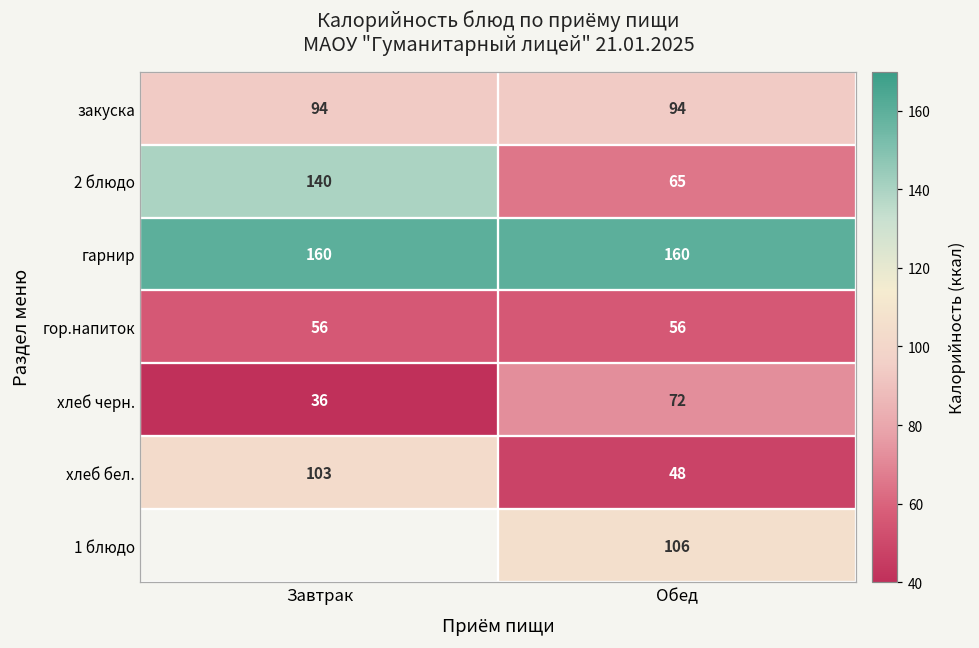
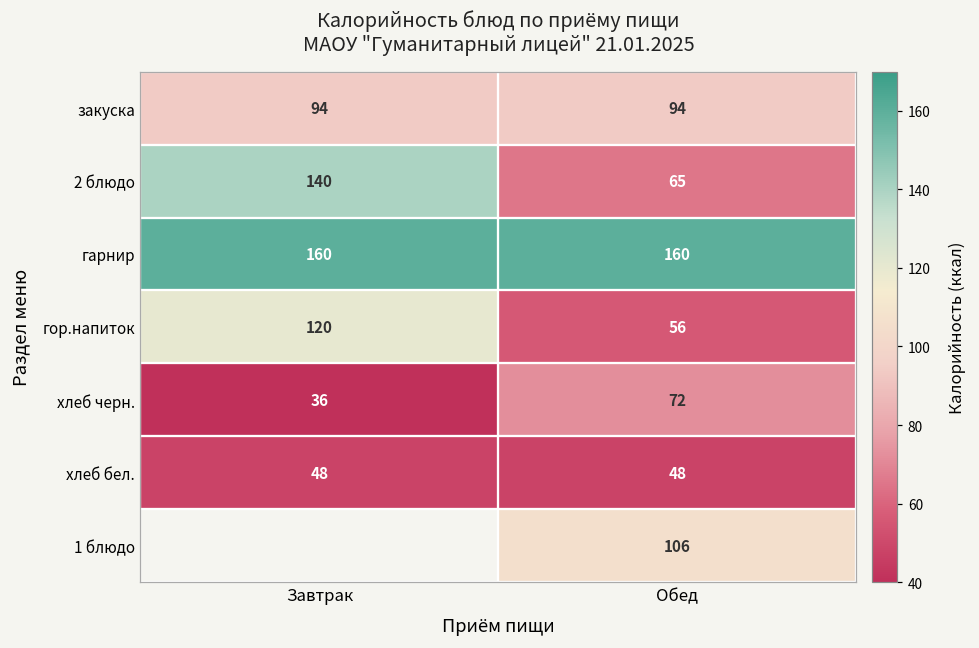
гор.напиток, Завтрак: 56 -> 120
хлеб бел., Завтрак: 103 -> 48
